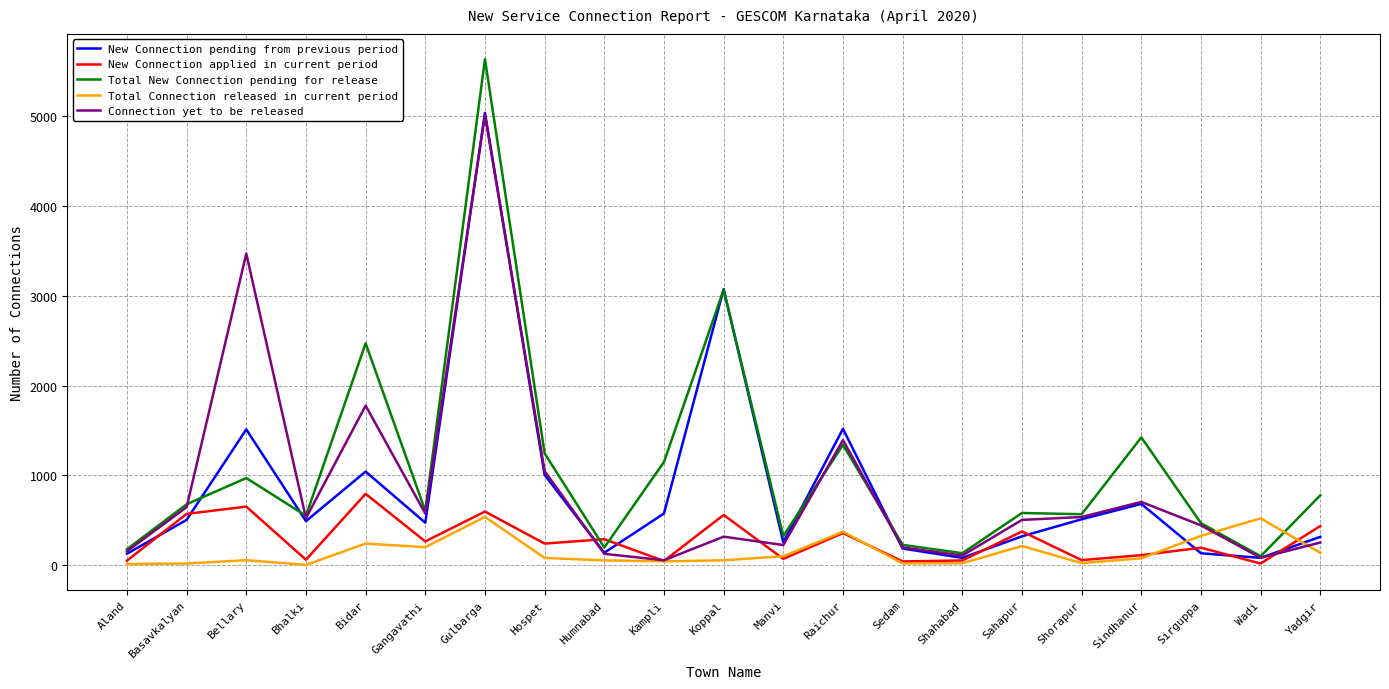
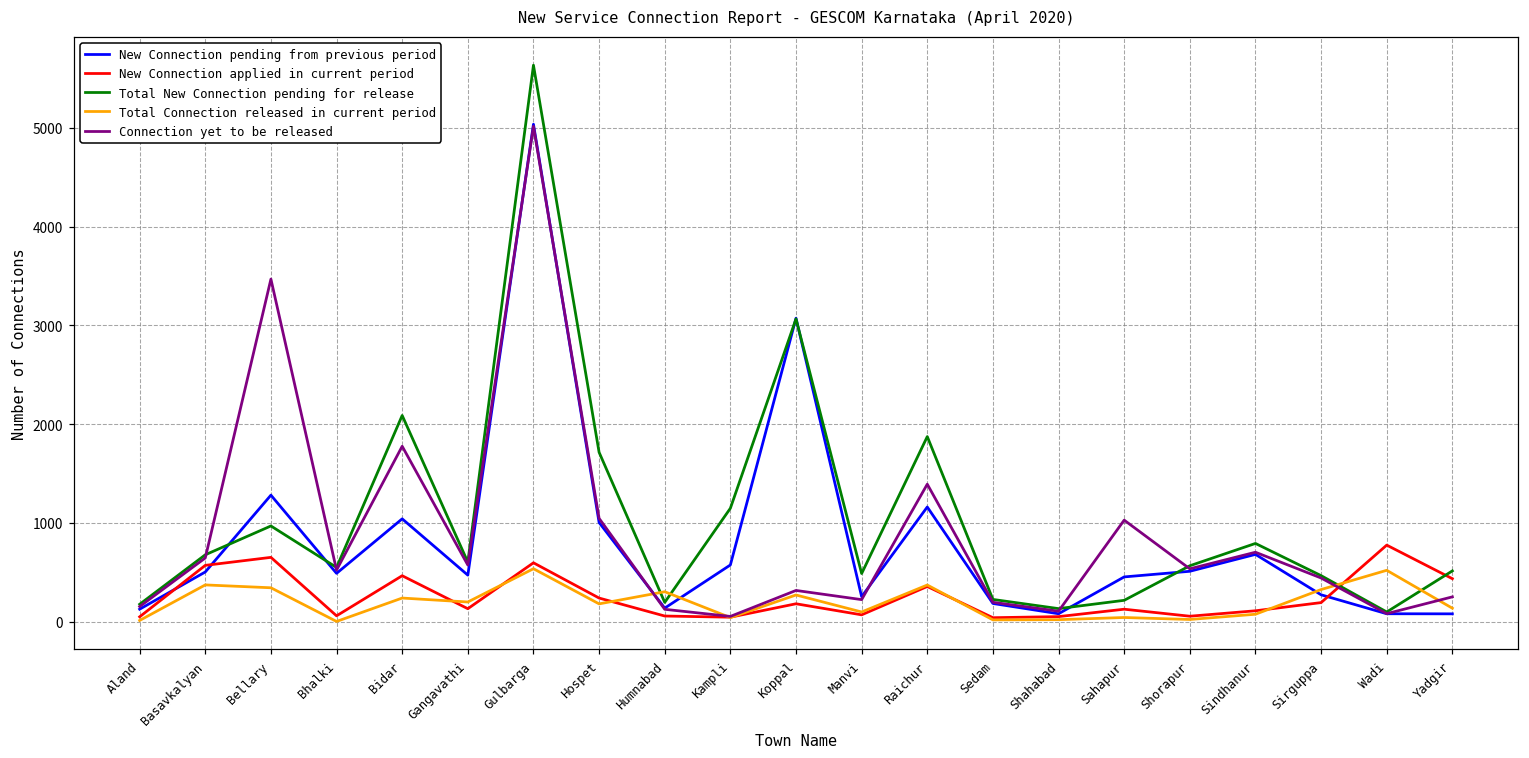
Total Connection released in current period, Basavkalyan: 0 -> 400
New Connection pending from previous period, Bellary: 1500 -> 1300
Total Connection released in current period, Bellary: 100 -> 300
New Connection applied in current period, Bidar: 800 -> 500
Total New Connection pending for release, Bidar: 2500 -> 2100
New Connection applied in current period, Gangavathi: 300 -> 100
Total New Connection pending for release, Hospet: 1200 -> 1700
Total Connection released in current period, Hospet: 100 -> 200
New Connection applied in current period, Humnabad: 300 -> 100
Total Connection released in current period, Humnabad: 100 -> 300
New Connection applied in current period, Koppal: 600 -> 200
Total Connection released in current period, Koppal: 100 -> 300
Total New Connection pending for release, Manvi: 300 -> 500
New Connection pending from previous period, Raichur: 1500 -> 1200
Total New Connection pending for release, Raichur: 1300 -> 1900
New Connection pending from previous period, Sahapur: 300 -> 500
New Connection applied in current period, Sahapur: 400 -> 100
Total New Connection pending for release, Sahapur: 600 -> 200
Total Connection released in current period, Sahapur: 200 -> 0
Connection yet to be released, Sahapur: 500 -> 1000
Total New Connection pending for release, Sindhanur: 1400 -> 800
New Connection pending from previous period, Sirguppa: 100 -> 300
New Connection applied in current period, Wadi: 0 -> 800
New Connection pending from previous period, Yadgir: 300 -> 100
Total New Connection pending for release, Yadgir: 800 -> 500
